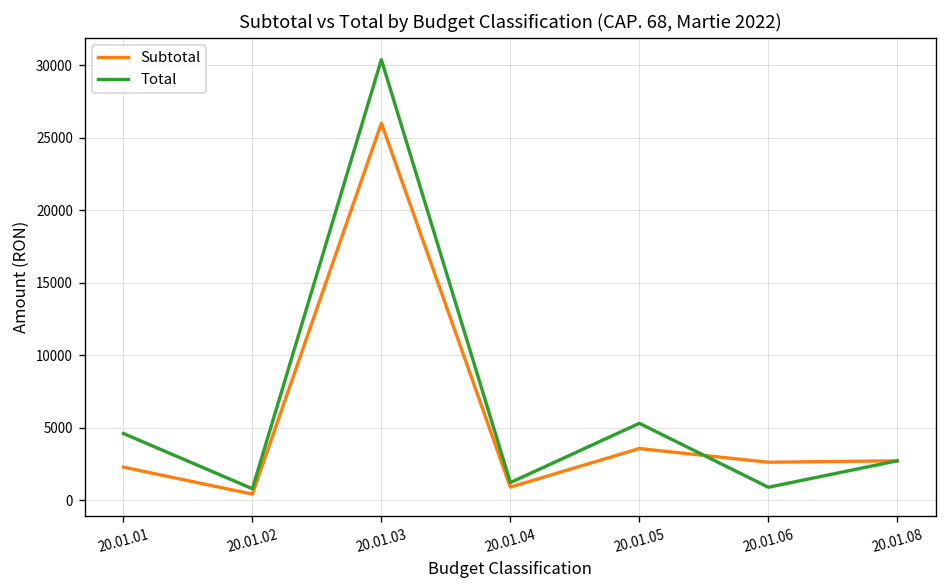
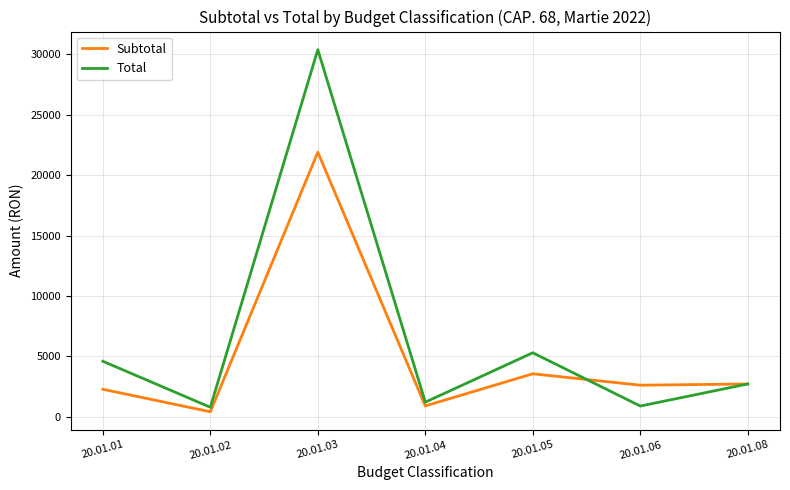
Subtotal, 20.01.03: 26000 -> 21900
